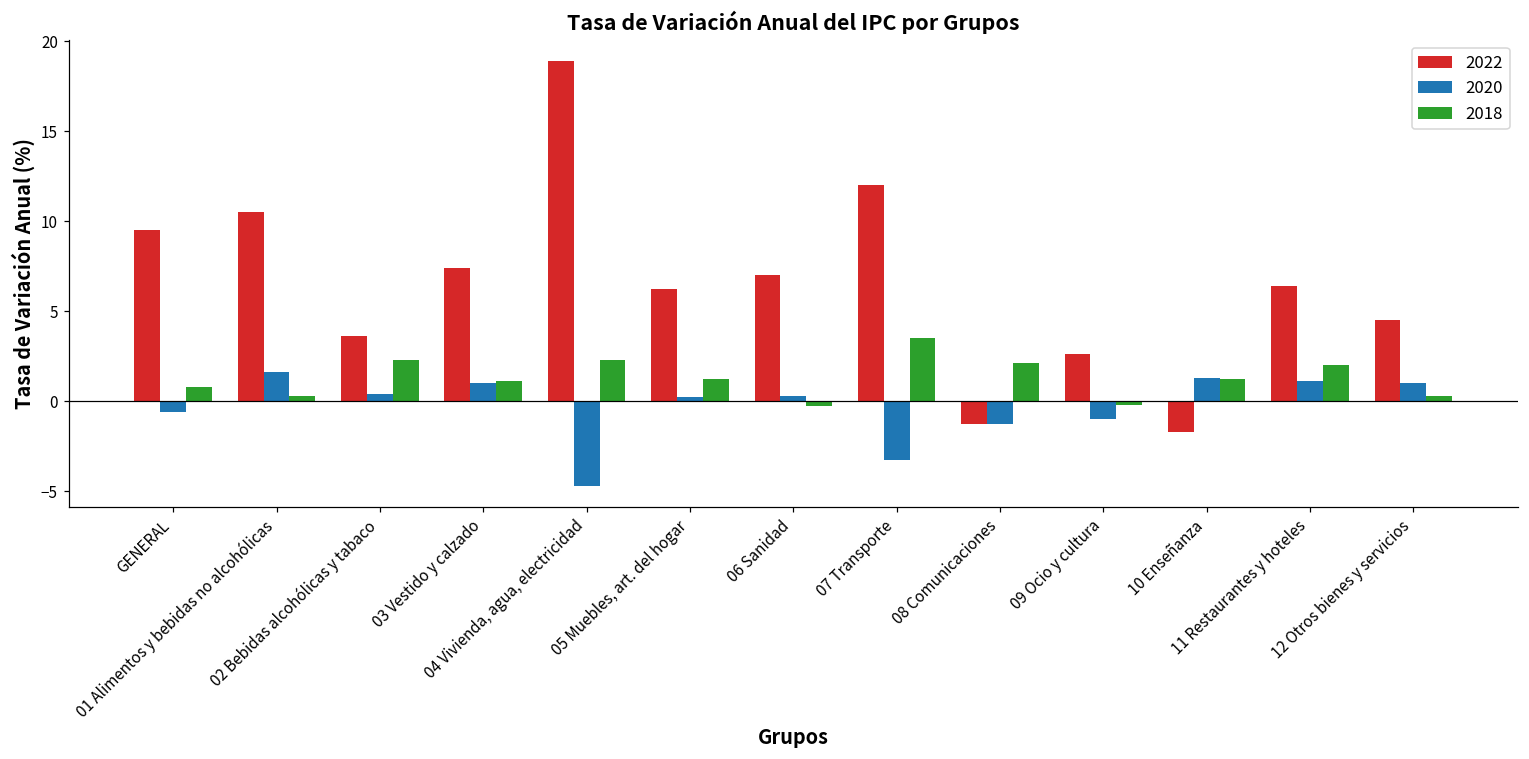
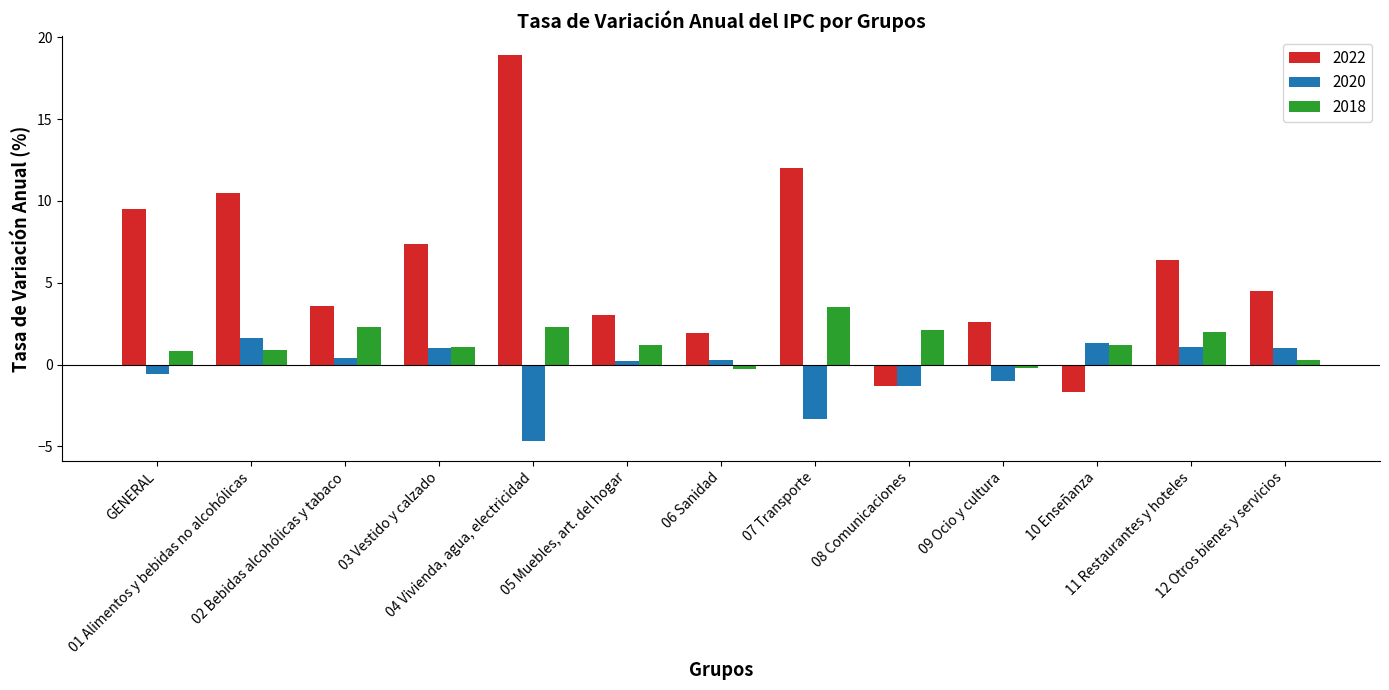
2018, 01 Alimentos y bebidas no alcohólicas: 0.3 -> 0.9
2022, 05 Muebles, art. del hogar: 6.2 -> 3.0
2022, 06 Sanidad: 7.0 -> 1.9
